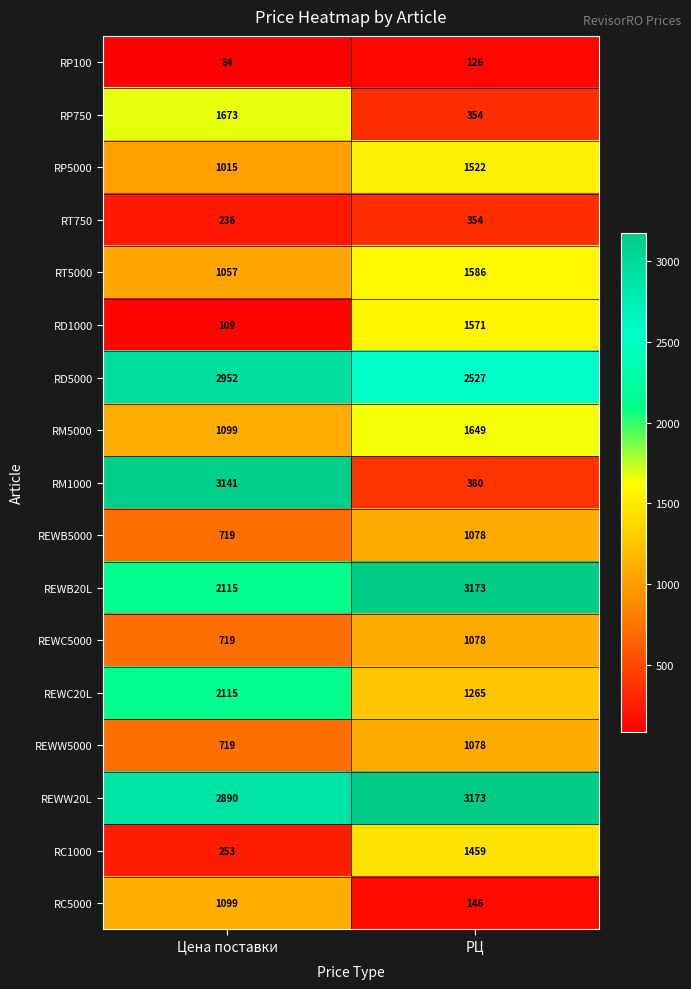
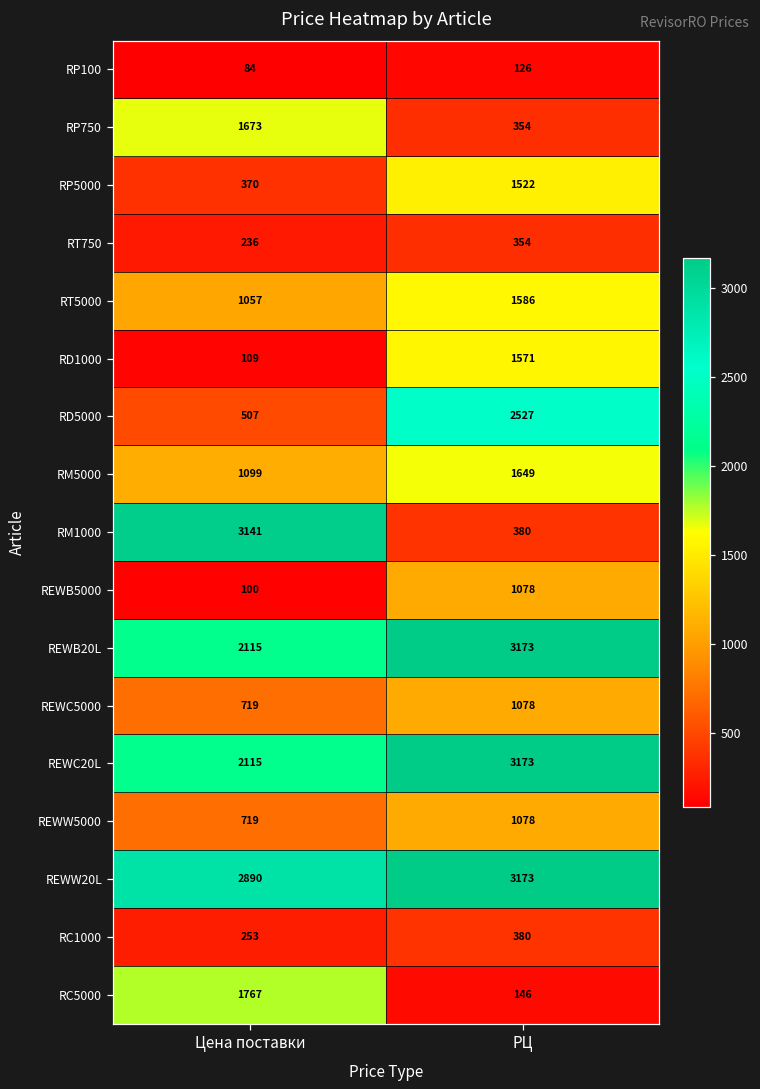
RP5000, Цена поставки: 1015 -> 370
RD5000, Цена поставки: 2952 -> 507
REWB5000, Цена поставки: 719 -> 100
REWC20L, РЦ: 1265 -> 3173
RC1000, РЦ: 1459 -> 380
RC5000, Цена поставки: 1099 -> 1767
